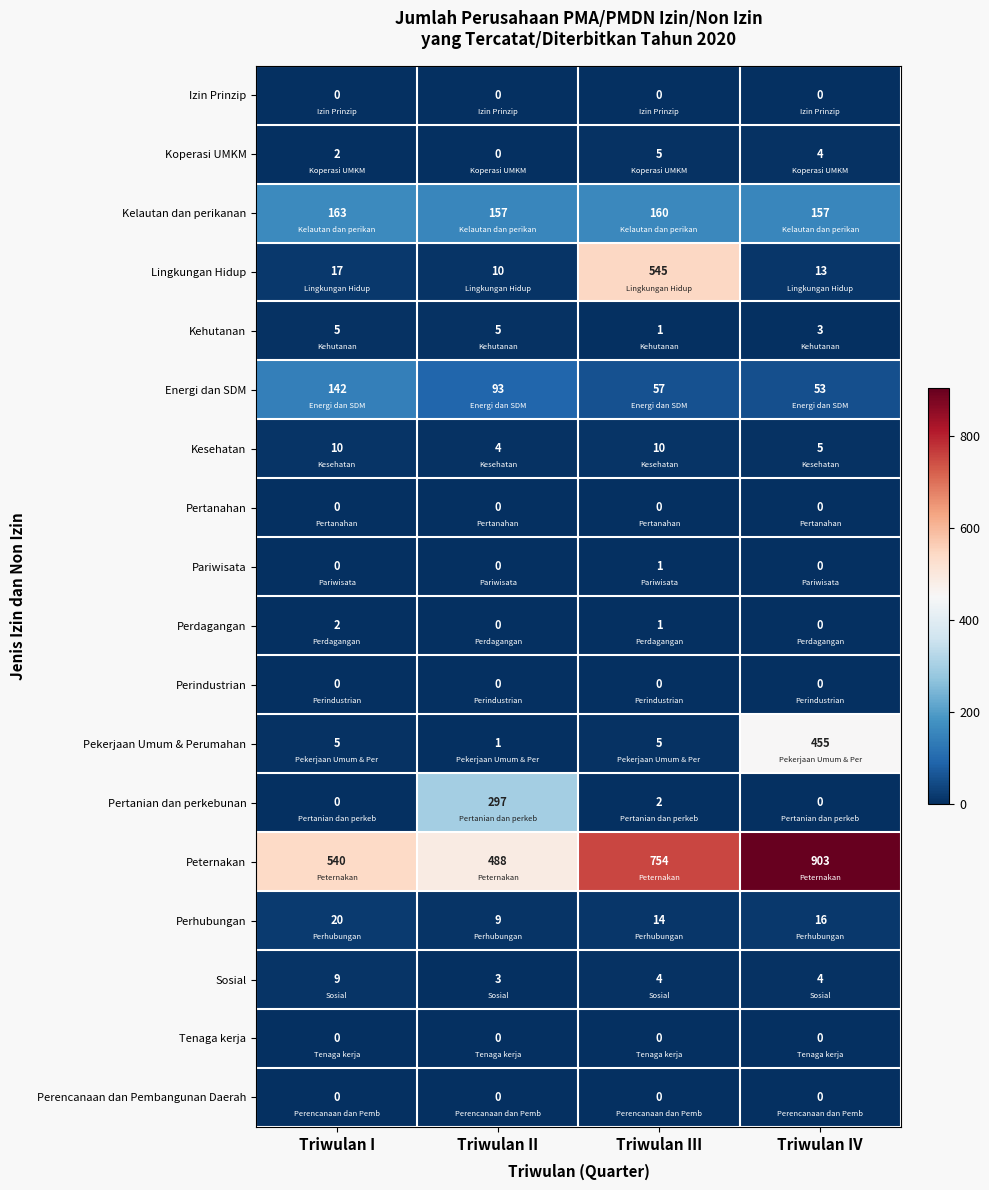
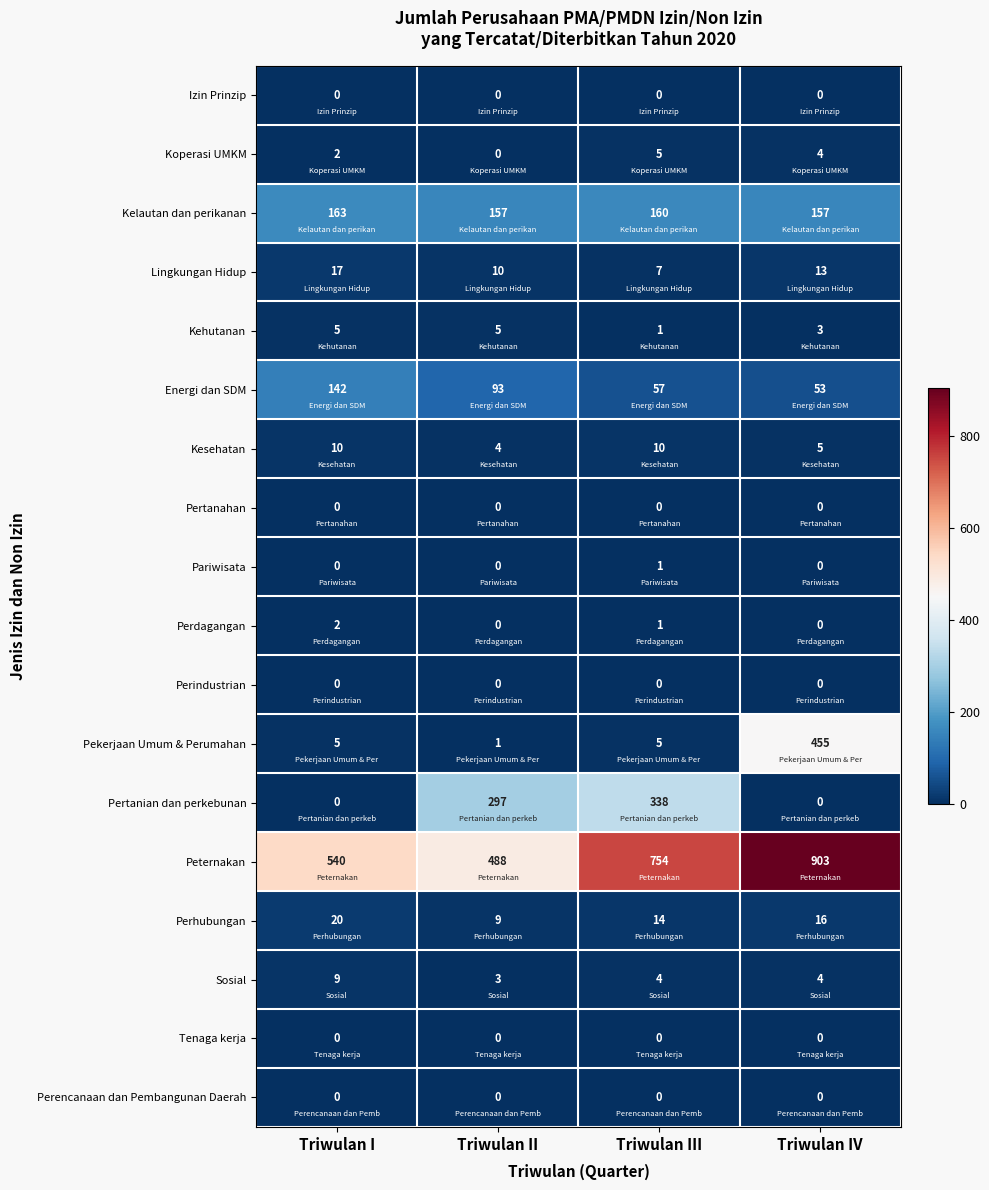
Lingkungan Hidup, Triwulan III: 545 -> 7
Pertanian dan perkebunan, Triwulan III: 2 -> 338
